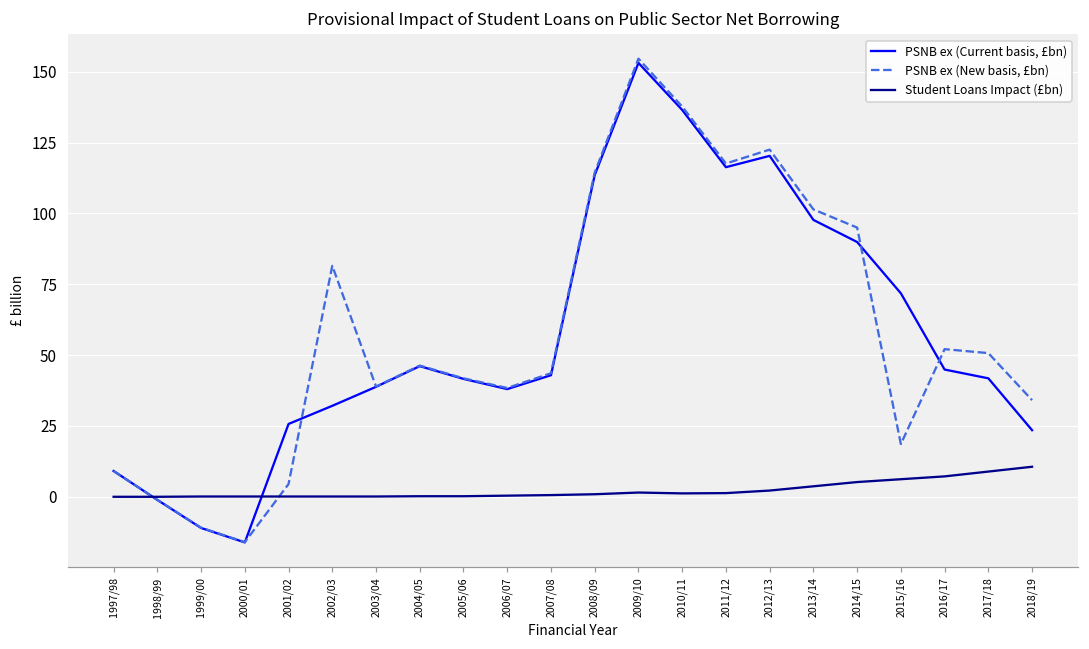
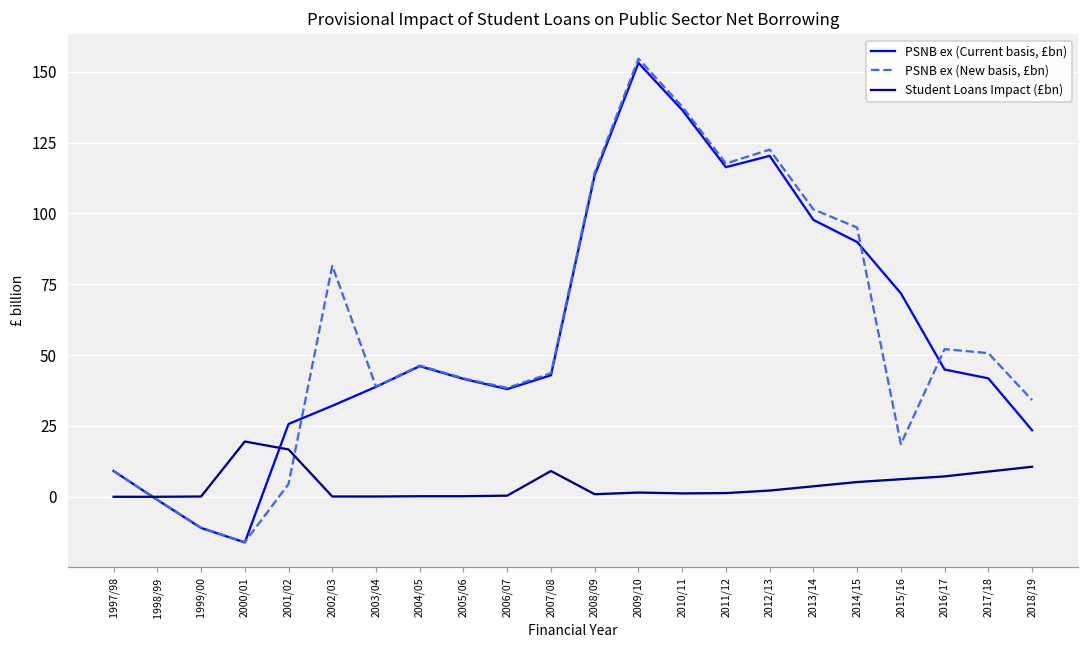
Student Loans Impact (£bn), 2000/01: 0 -> 20
Student Loans Impact (£bn), 2001/02: 0 -> 17
Student Loans Impact (£bn), 2007/08: 1 -> 9
